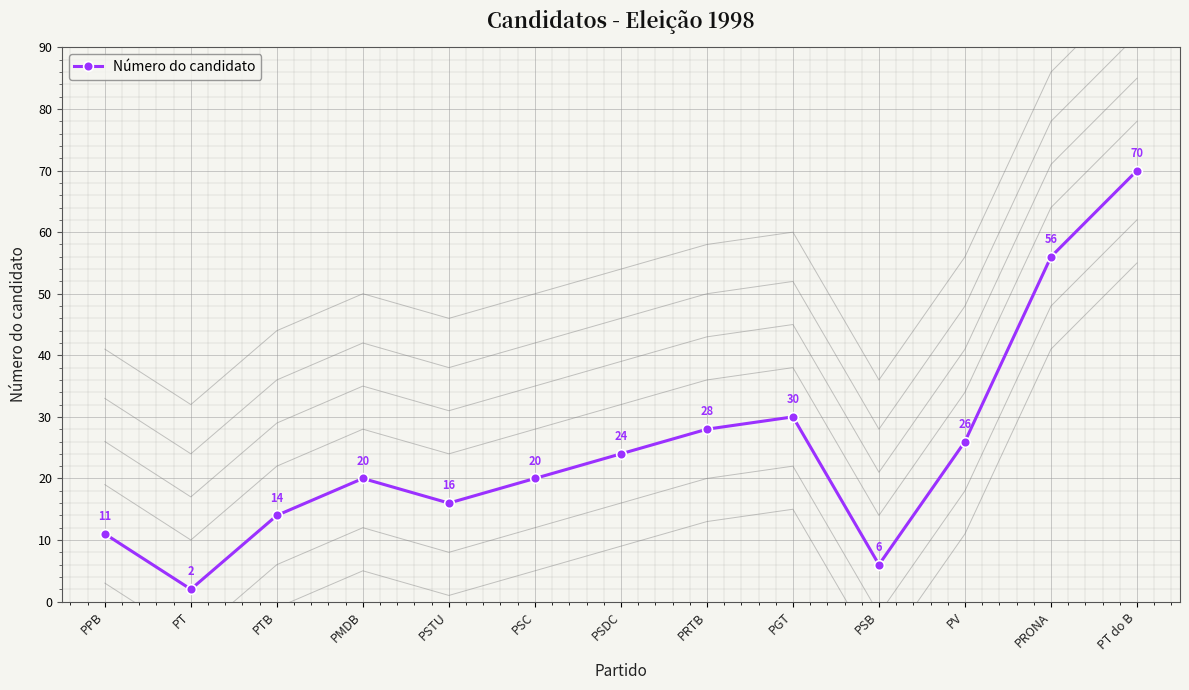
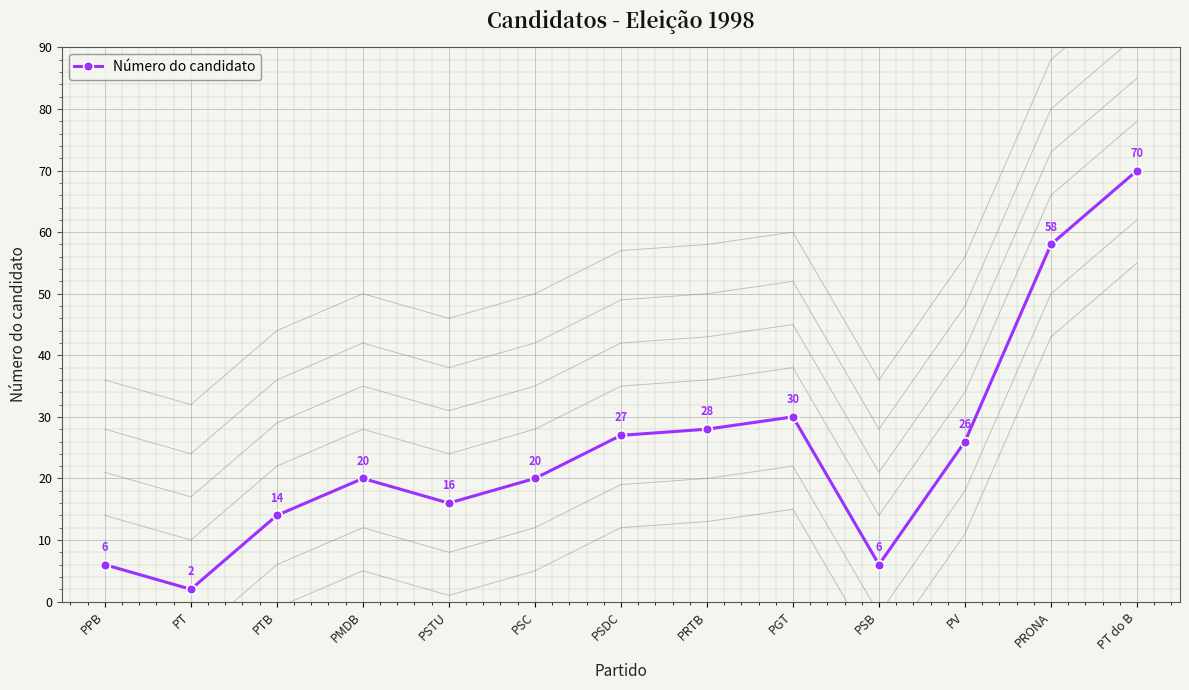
Número do candidato, PPB: 11 -> 6
Número do candidato, PSDC: 24 -> 27
Número do candidato, PRONA: 56 -> 58
